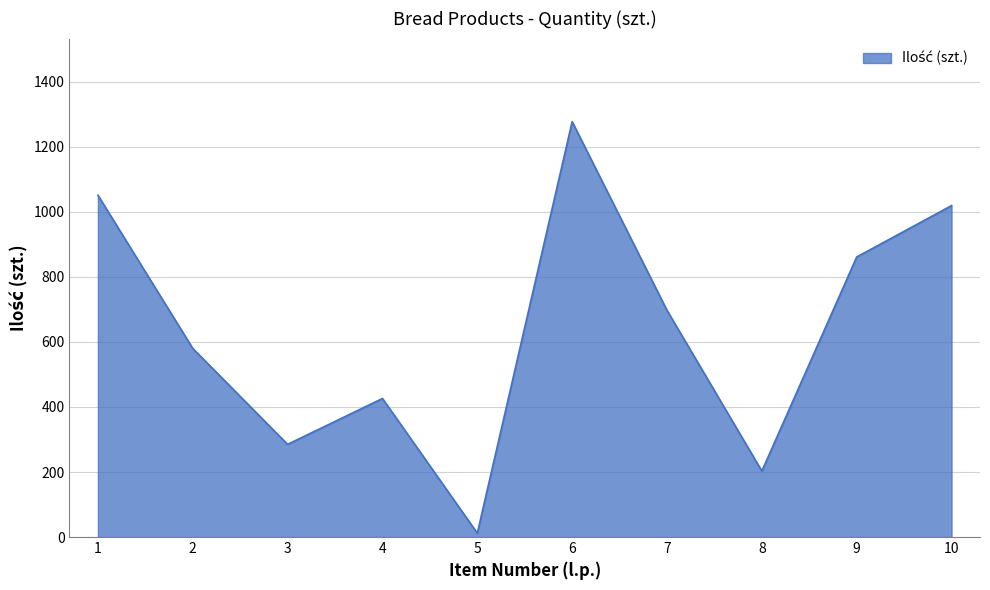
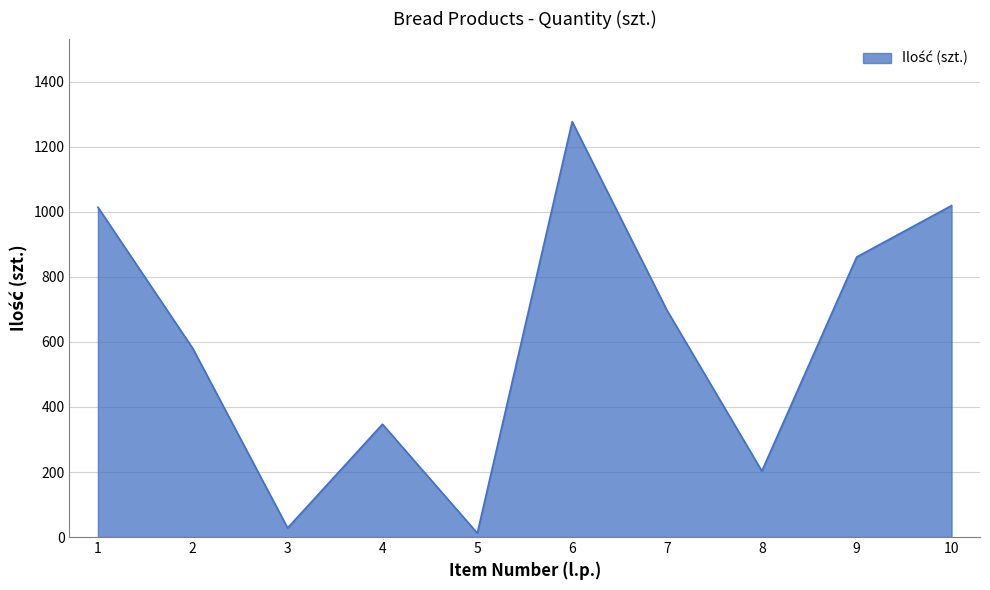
1: 1050 -> 1010
3: 290 -> 30
4: 430 -> 350
